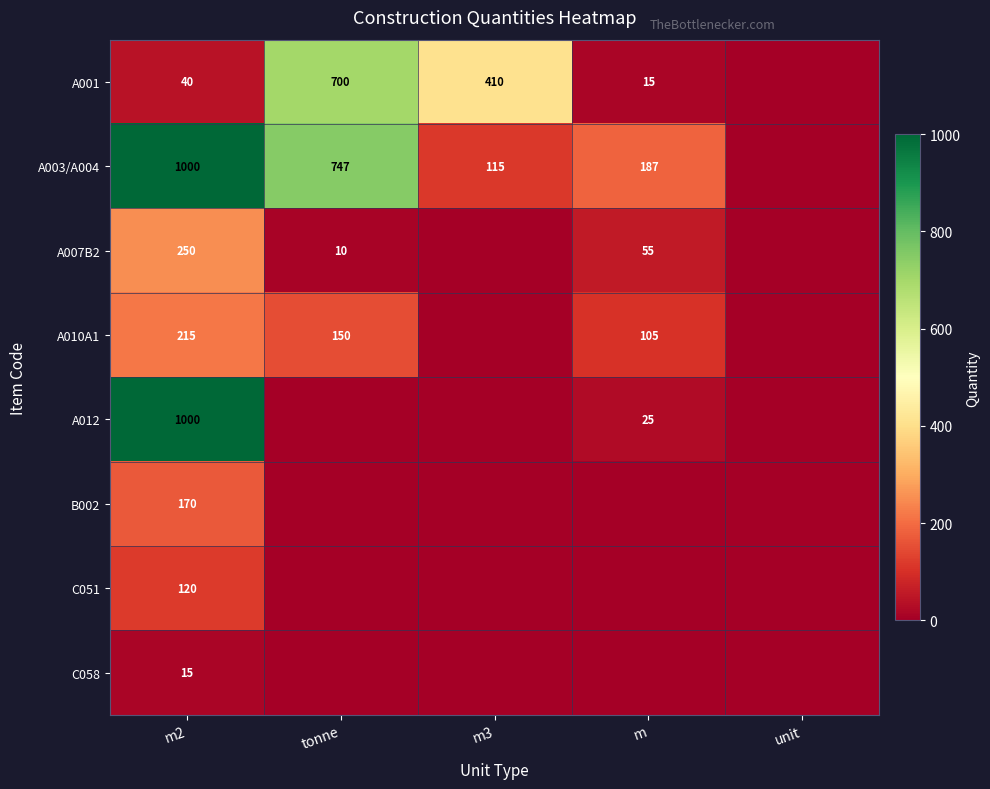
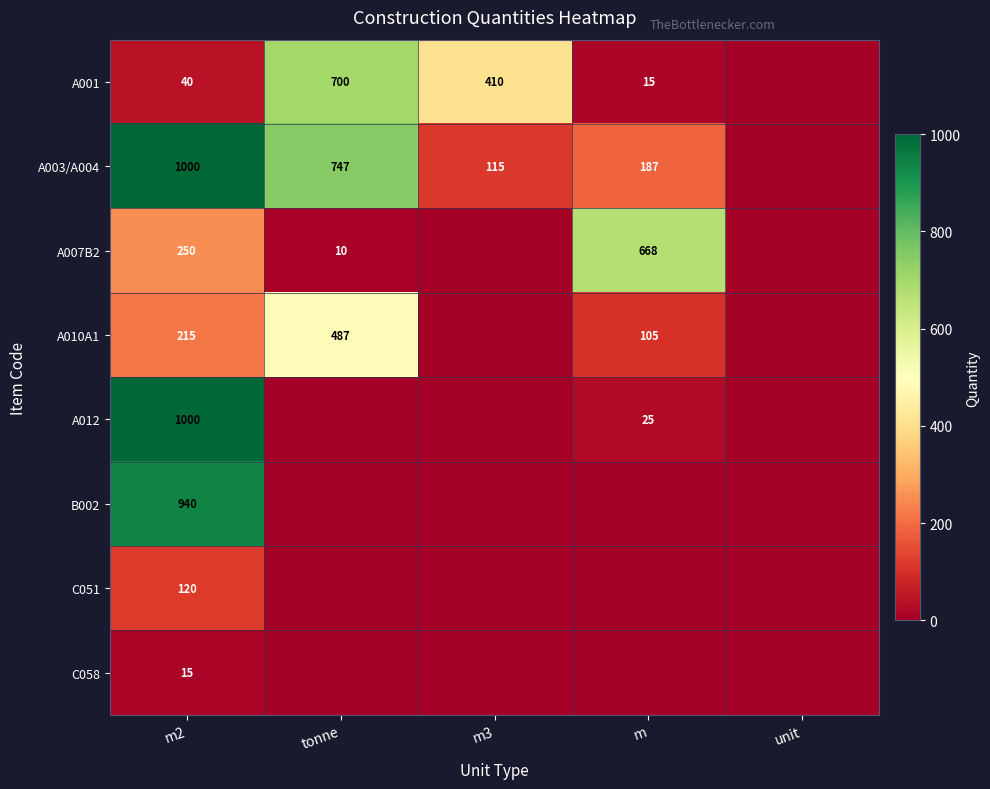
A007B2, m: 55 -> 668
A010A1, tonne: 150 -> 487
B002, m2: 170 -> 940
